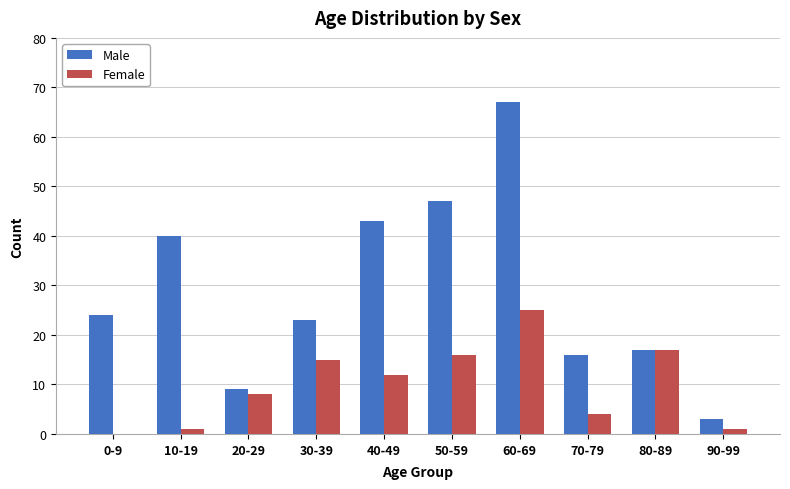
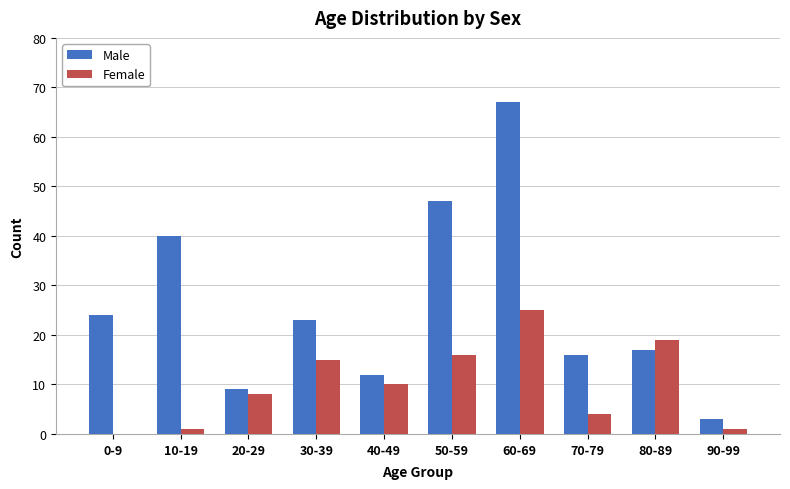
Male, 40-49: 43 -> 12
Female, 40-49: 12 -> 10
Female, 80-89: 17 -> 19
